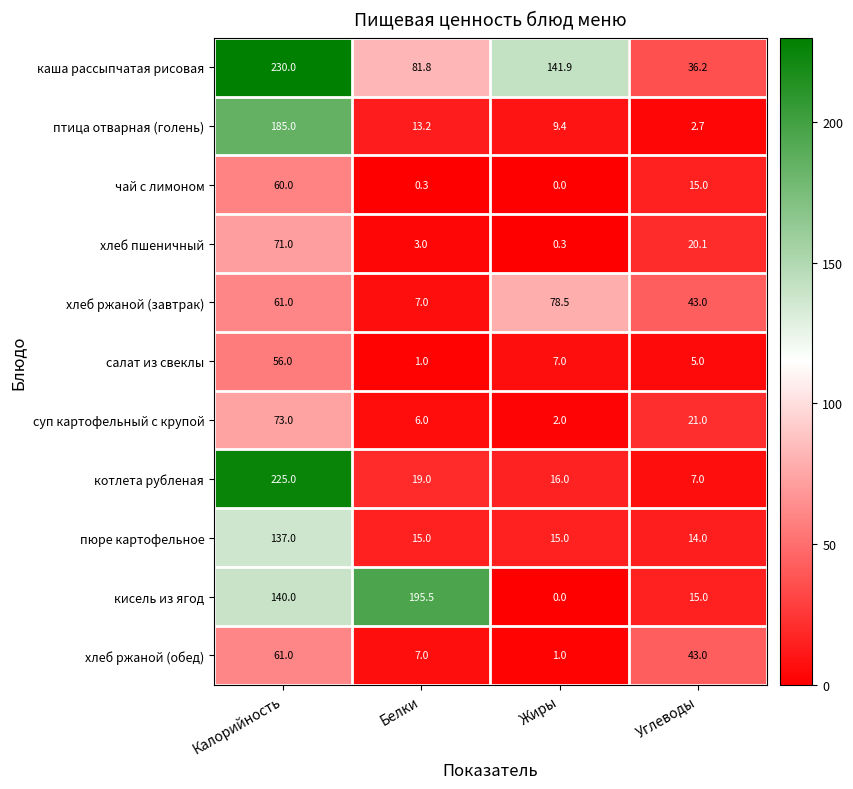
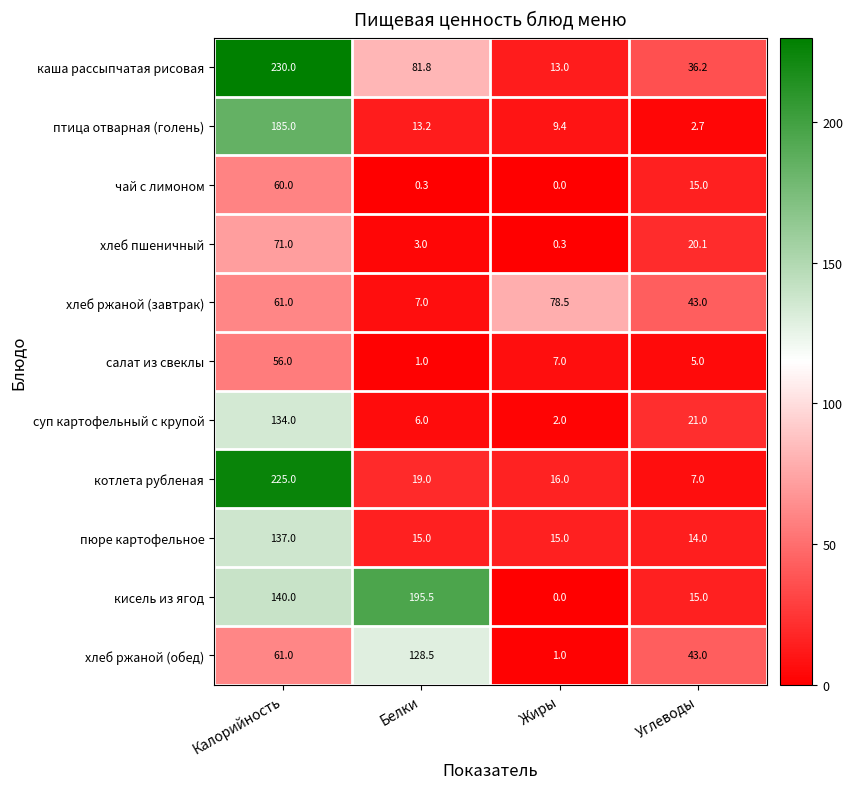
каша рассыпчатая рисовая, Жиры: 141.9 -> 13.0
суп картофельный с крупой, Калорийность: 73.0 -> 134.0
хлеб ржаной (обед), Белки: 7.0 -> 128.5
